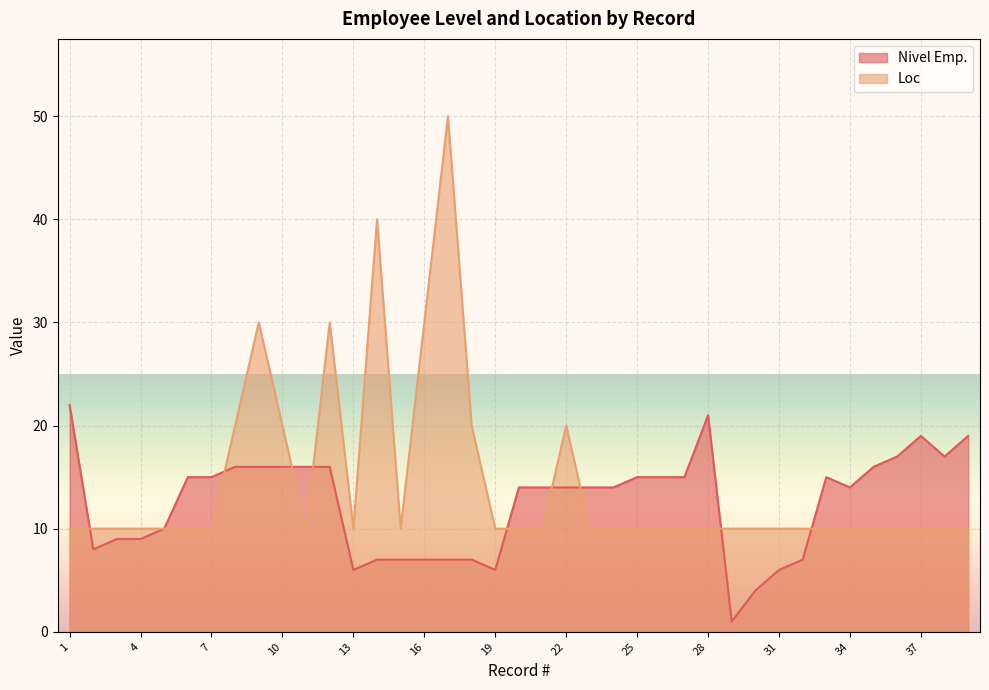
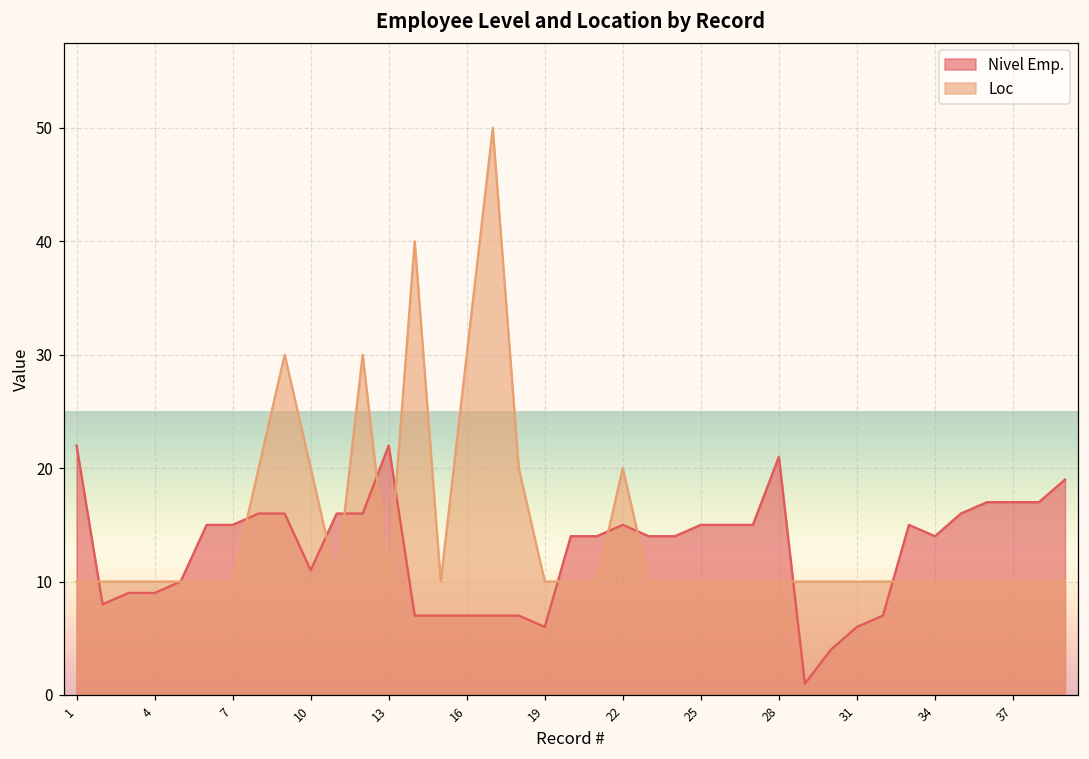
Nivel Emp., 10: 16 -> 11
Nivel Emp., 13: 6 -> 22
Nivel Emp., 22: 14 -> 15
Nivel Emp., 37: 19 -> 17
